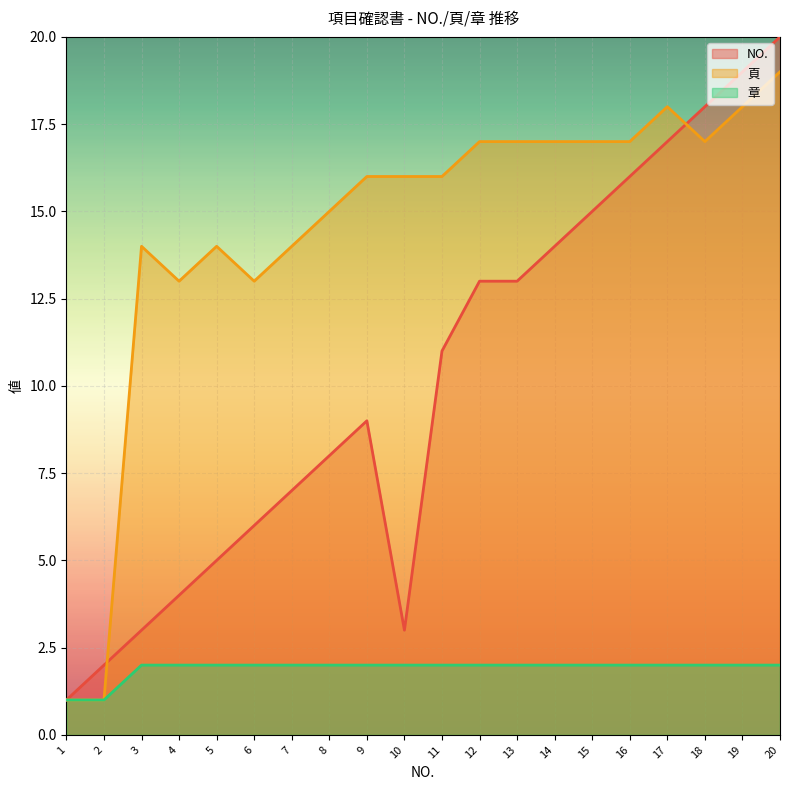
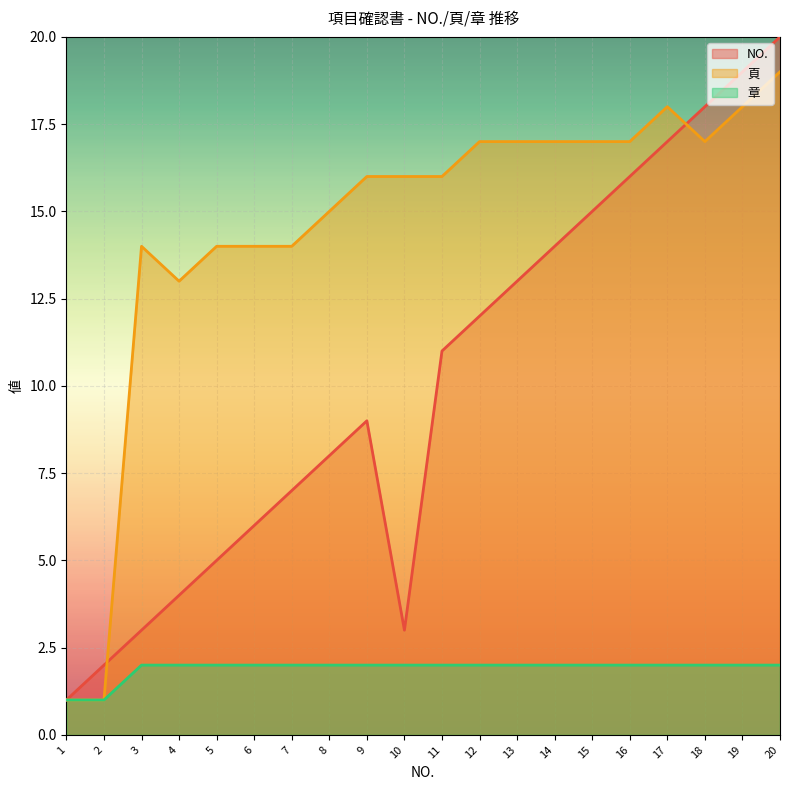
頁, 6: 13 -> 14
NO., 12: 13 -> 12
